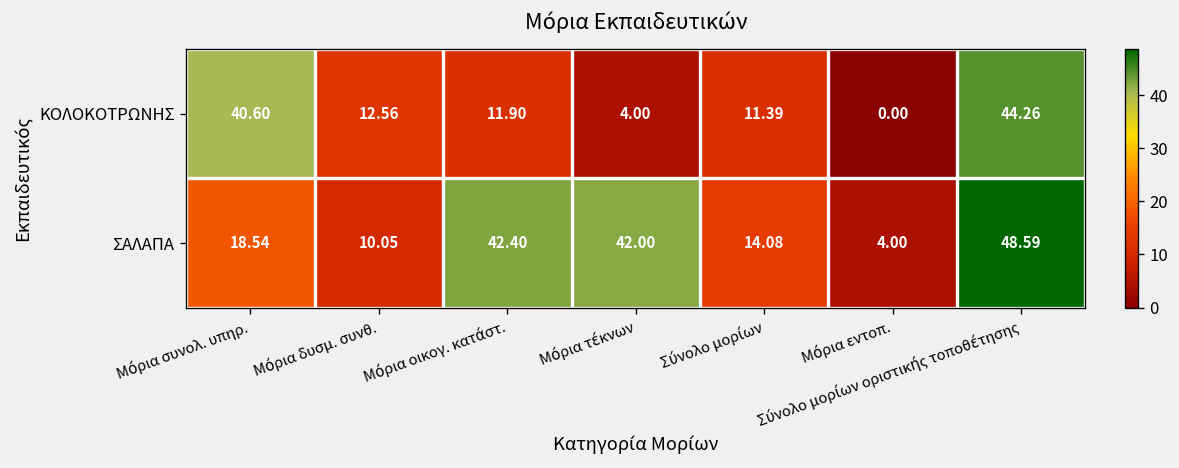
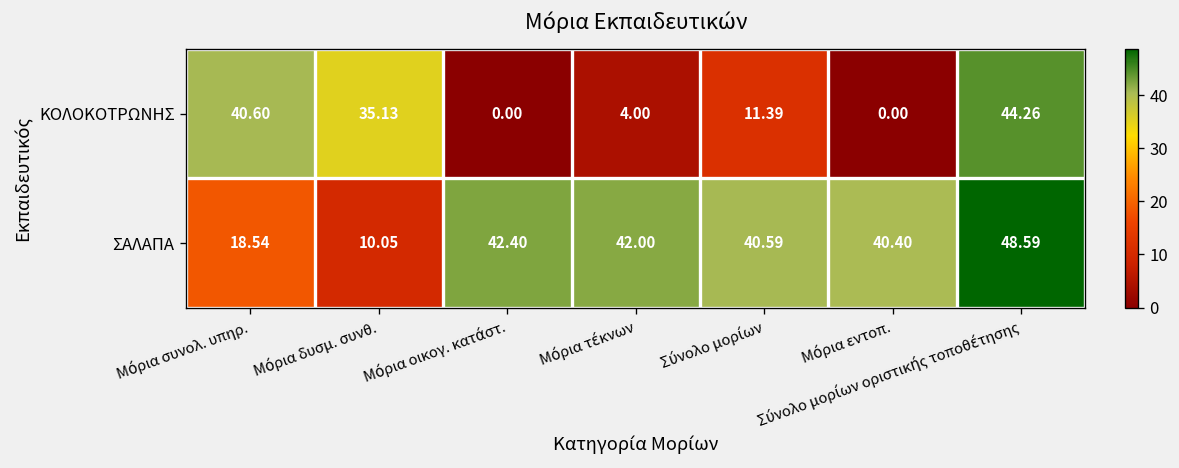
ΚΟΛΟΚΟΤΡΩΝΗΣ, Μόρια δυσμ. συνθ.: 12.56 -> 35.13
ΚΟΛΟΚΟΤΡΩΝΗΣ, Μόρια οικογ. κατάστ.: 11.90 -> 0.00
ΣΑΛΑΠΑ, Σύνολο μορίων: 14.08 -> 40.59
ΣΑΛΑΠΑ, Μόρια εντοπ.: 4.00 -> 40.40
